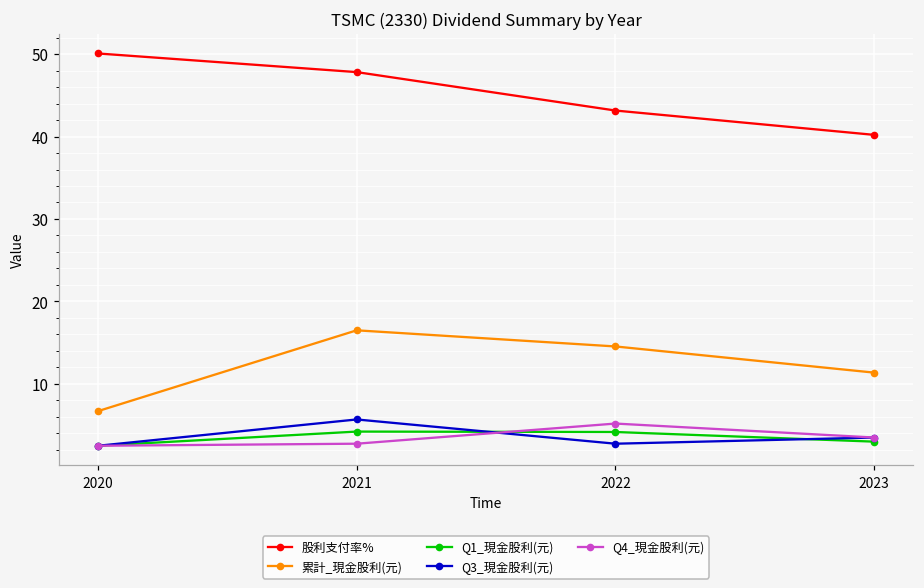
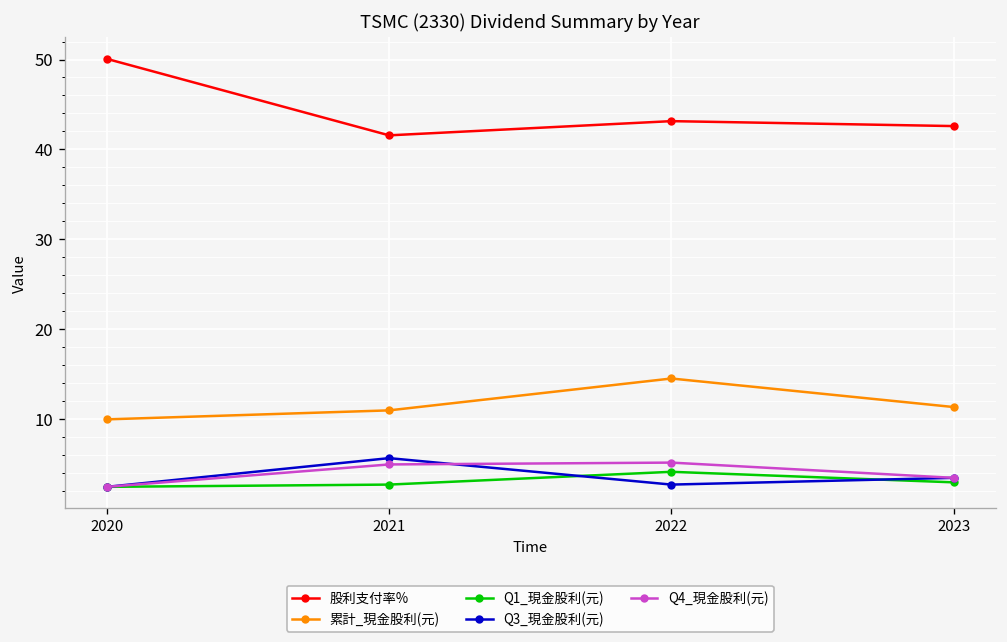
累計_現金股利(元), 2020: 7 -> 10
股利支付率%, 2021: 48 -> 42
累計_現金股利(元), 2021: 17 -> 11
Q1_現金股利(元), 2021: 4 -> 3
Q4_現金股利(元), 2021: 3 -> 5
股利支付率%, 2023: 40 -> 43
